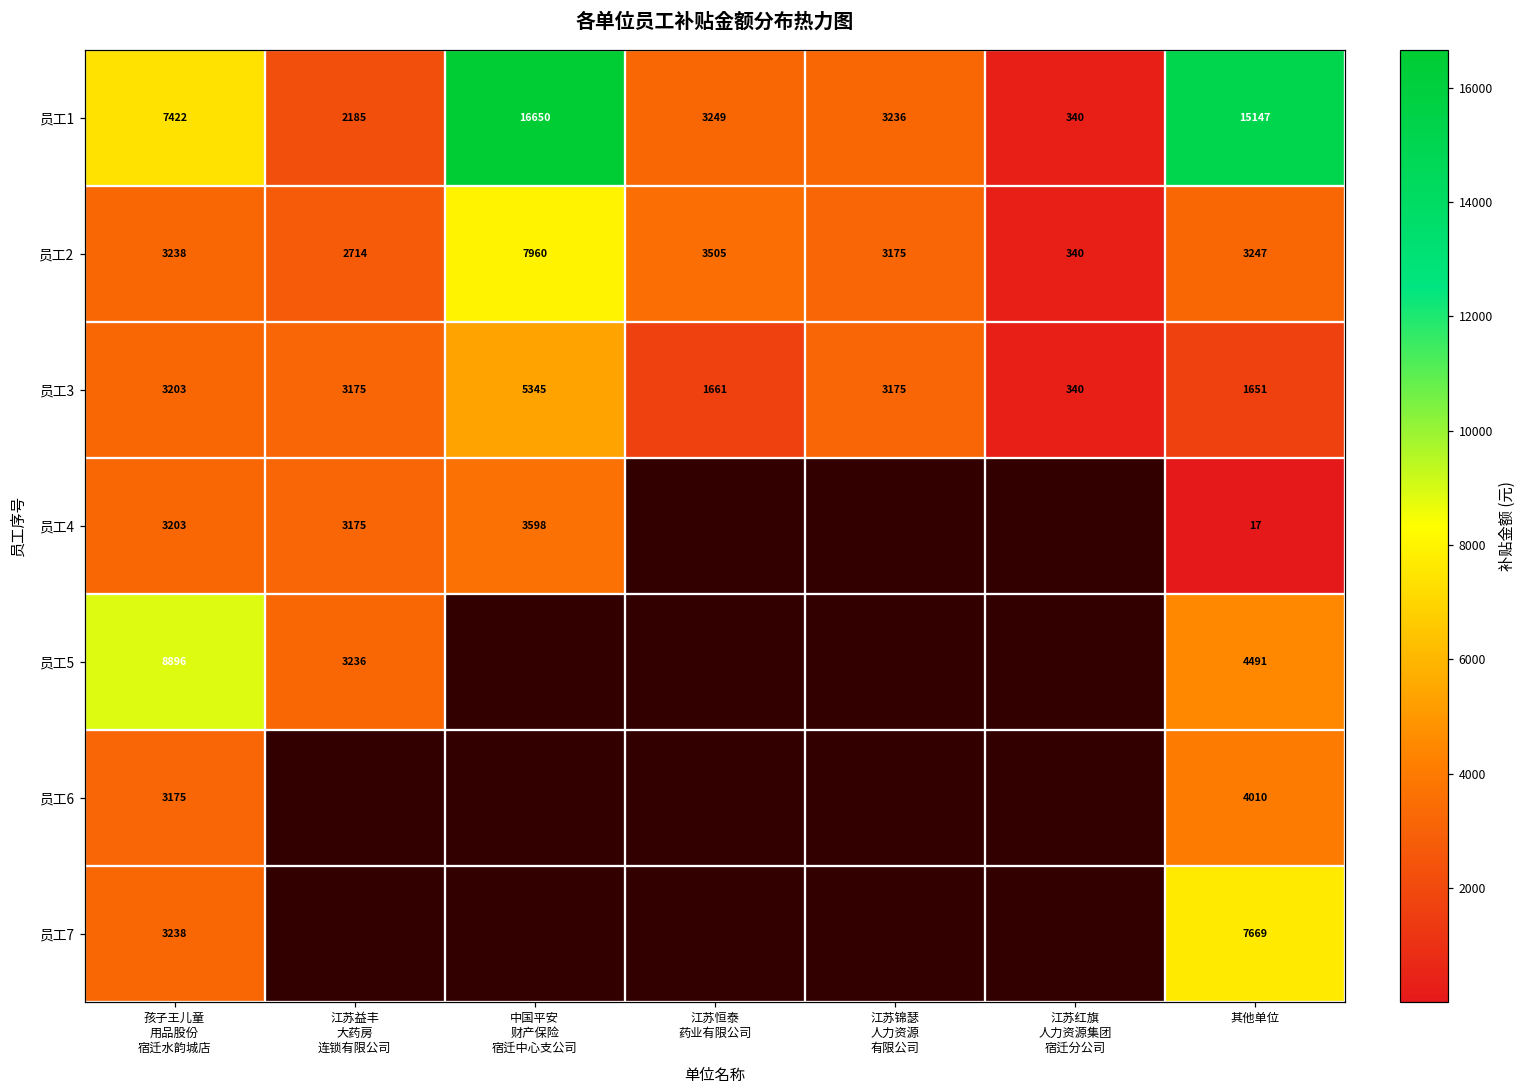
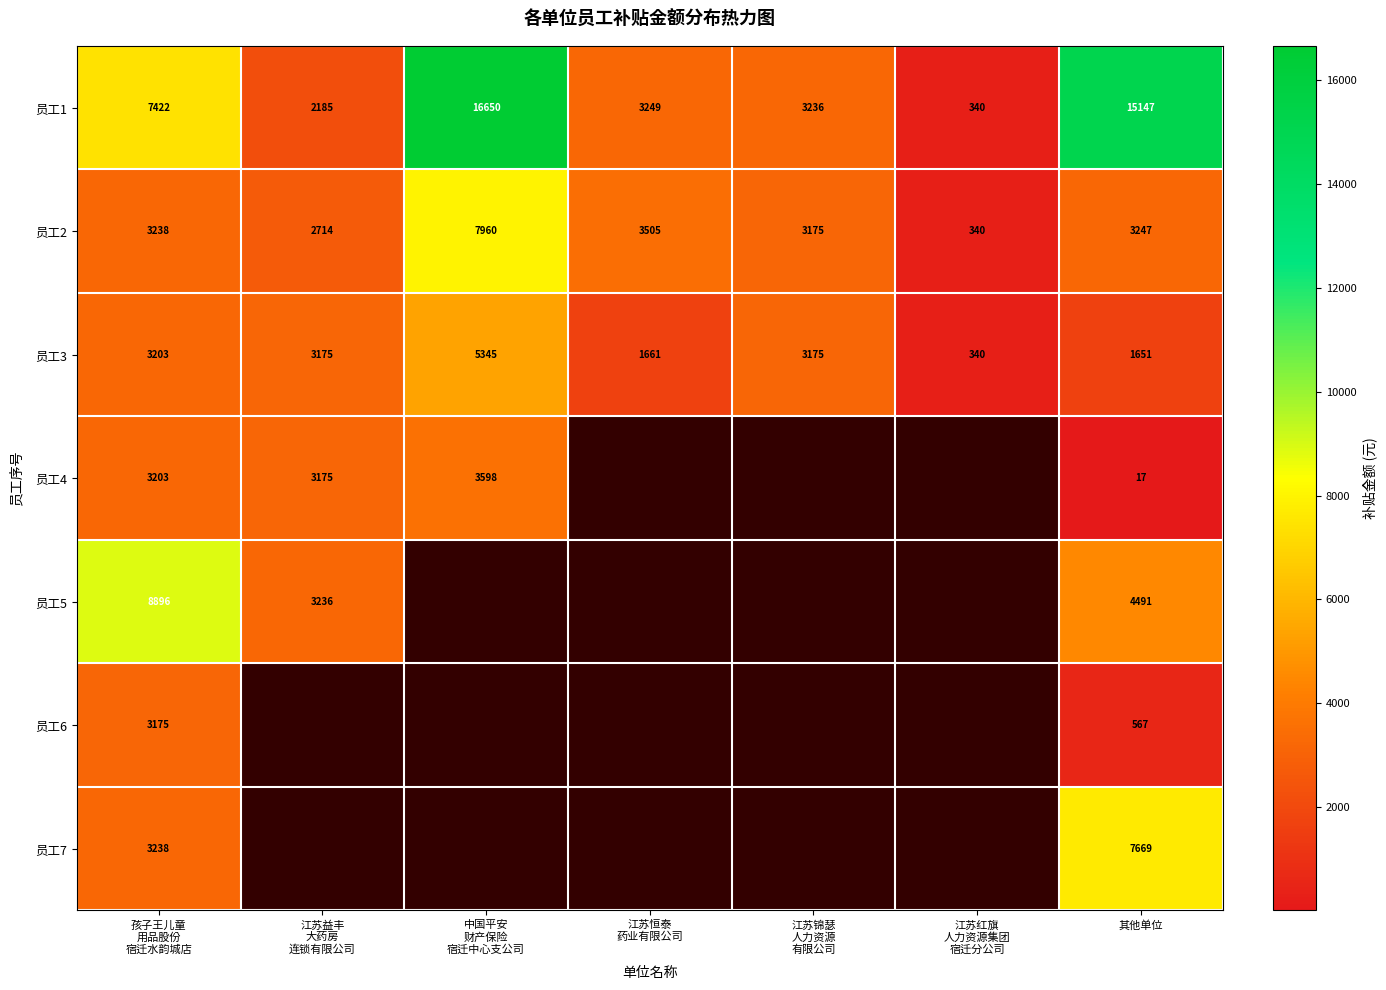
员工6, 其他单位: 4010 -> 567
